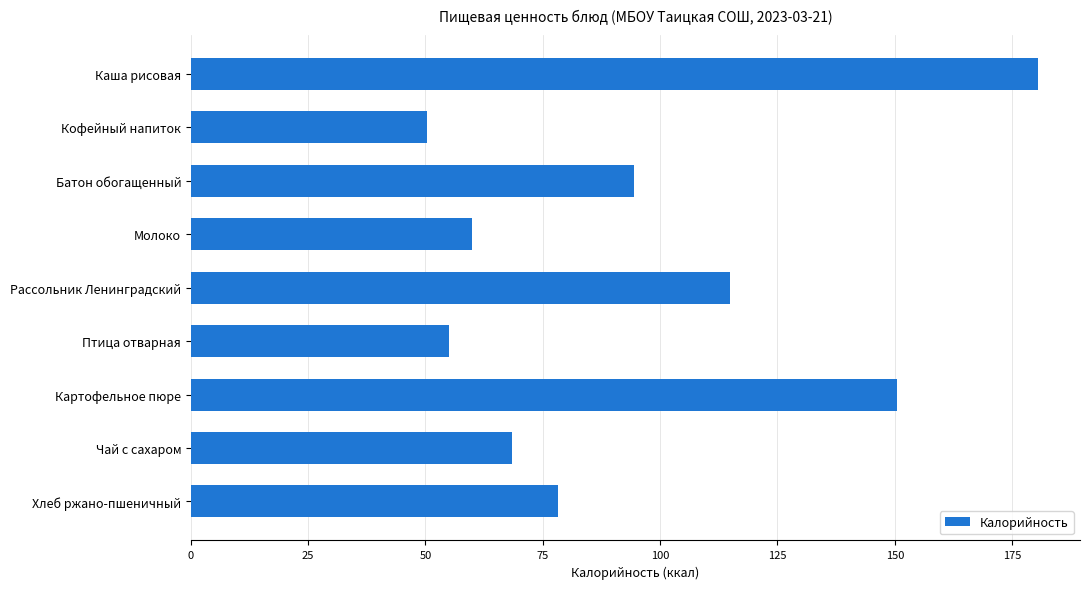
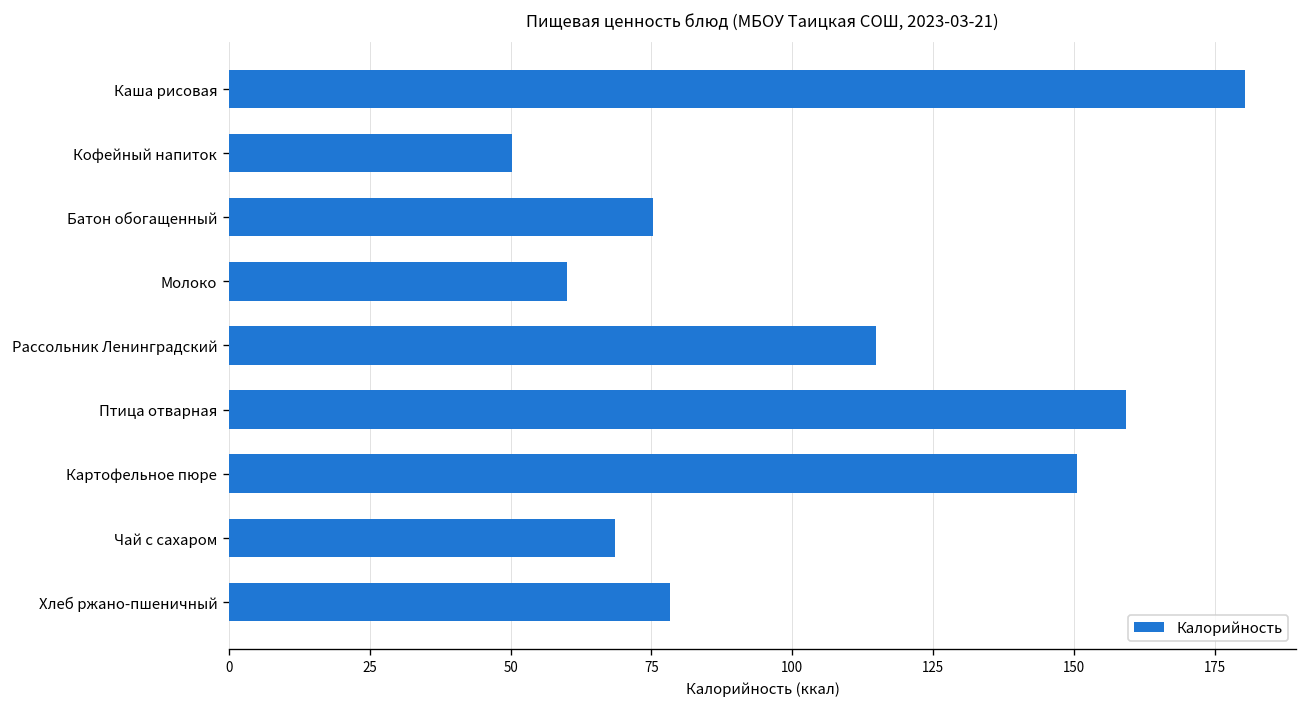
Батон обогащенный: 94 -> 75
Птица отварная: 55 -> 159
